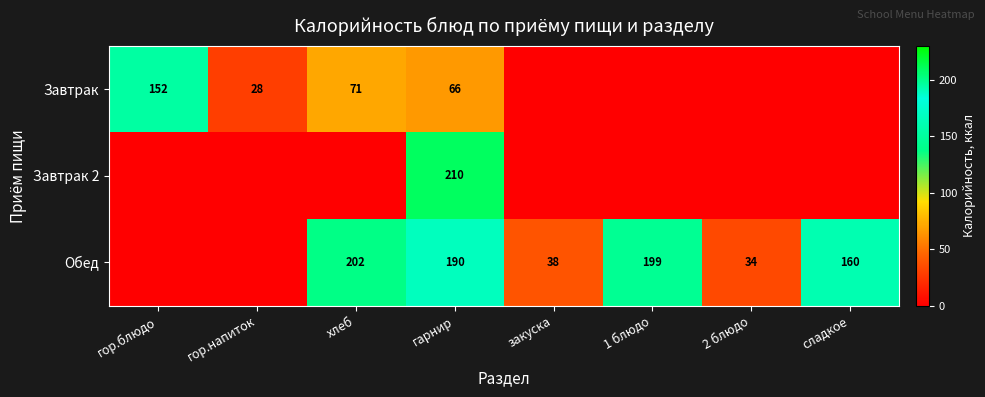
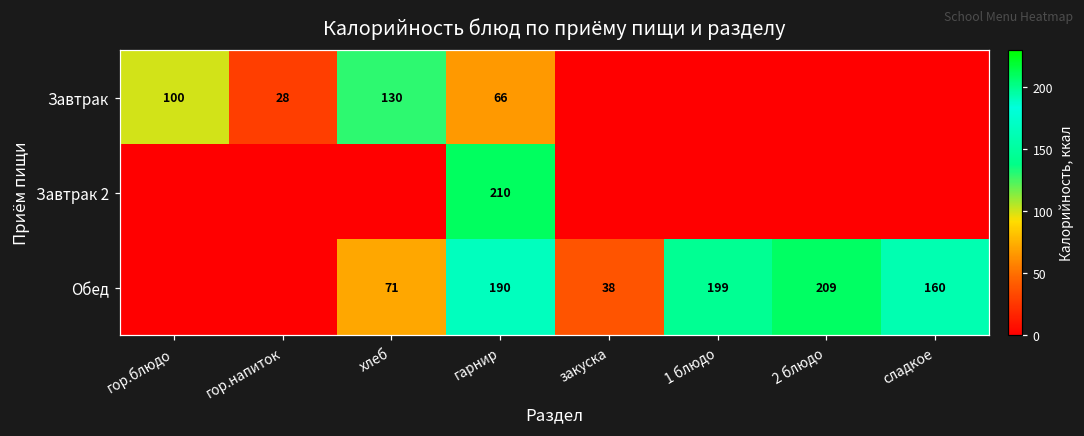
Завтрак, гор.блюдо: 152 -> 100
Завтрак, хлеб: 71 -> 130
Обед, хлеб: 202 -> 71
Обед, 2 блюдо: 34 -> 209
